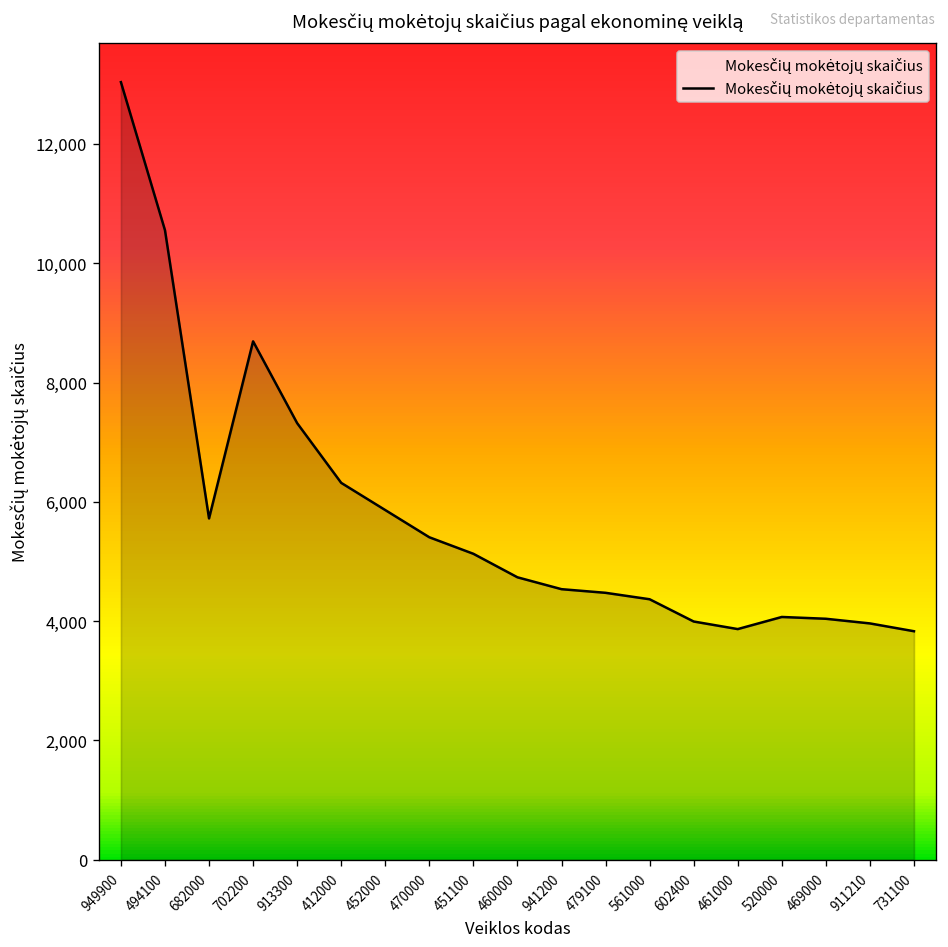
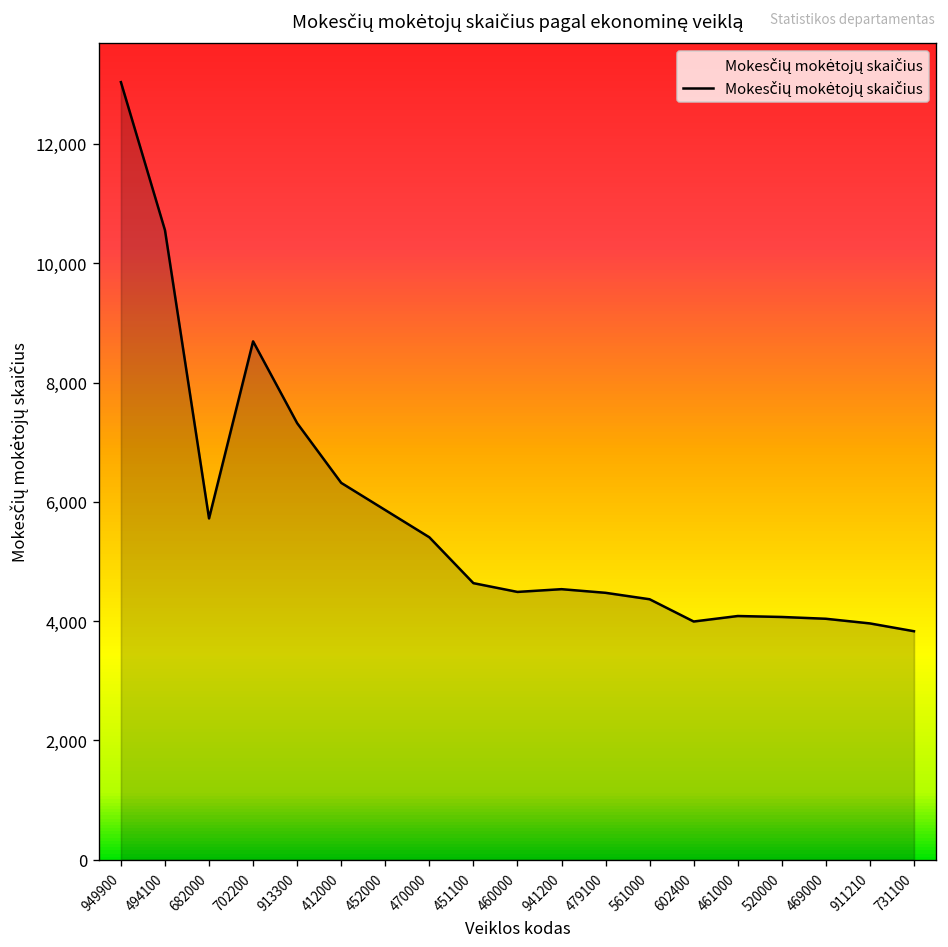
451100: 5,100 -> 4,600
460000: 4,700 -> 4,500
461000: 3,900 -> 4,100
